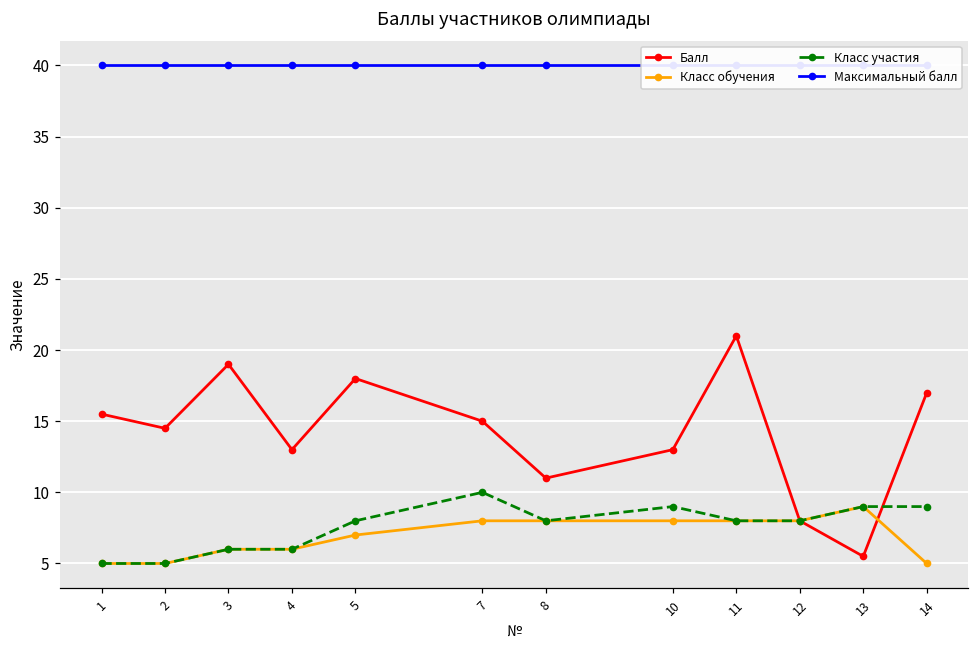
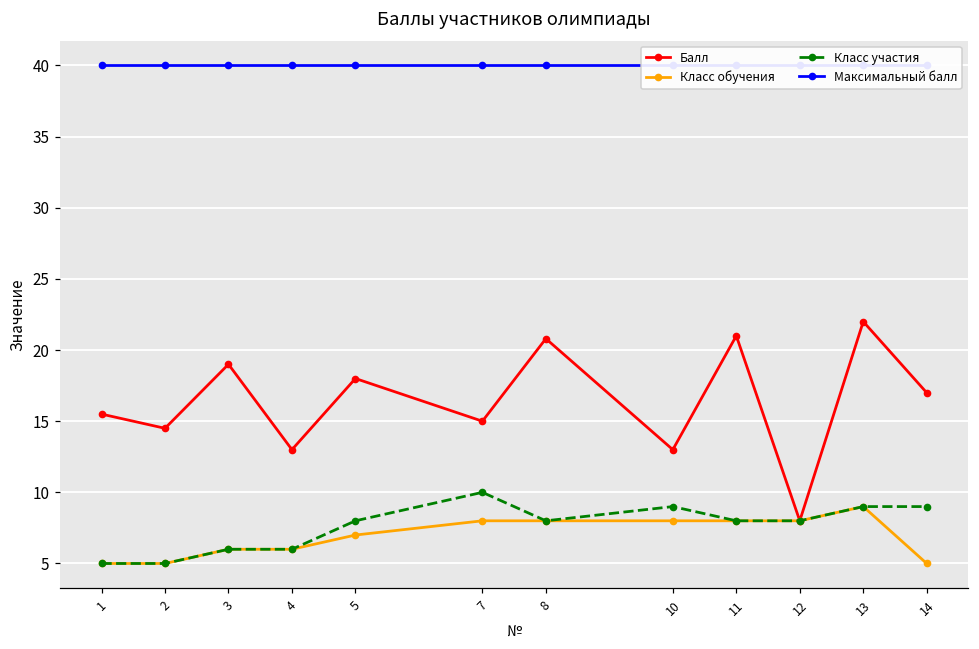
Балл, 8: 11.0 -> 20.8
Балл, 13: 5.5 -> 22.0
